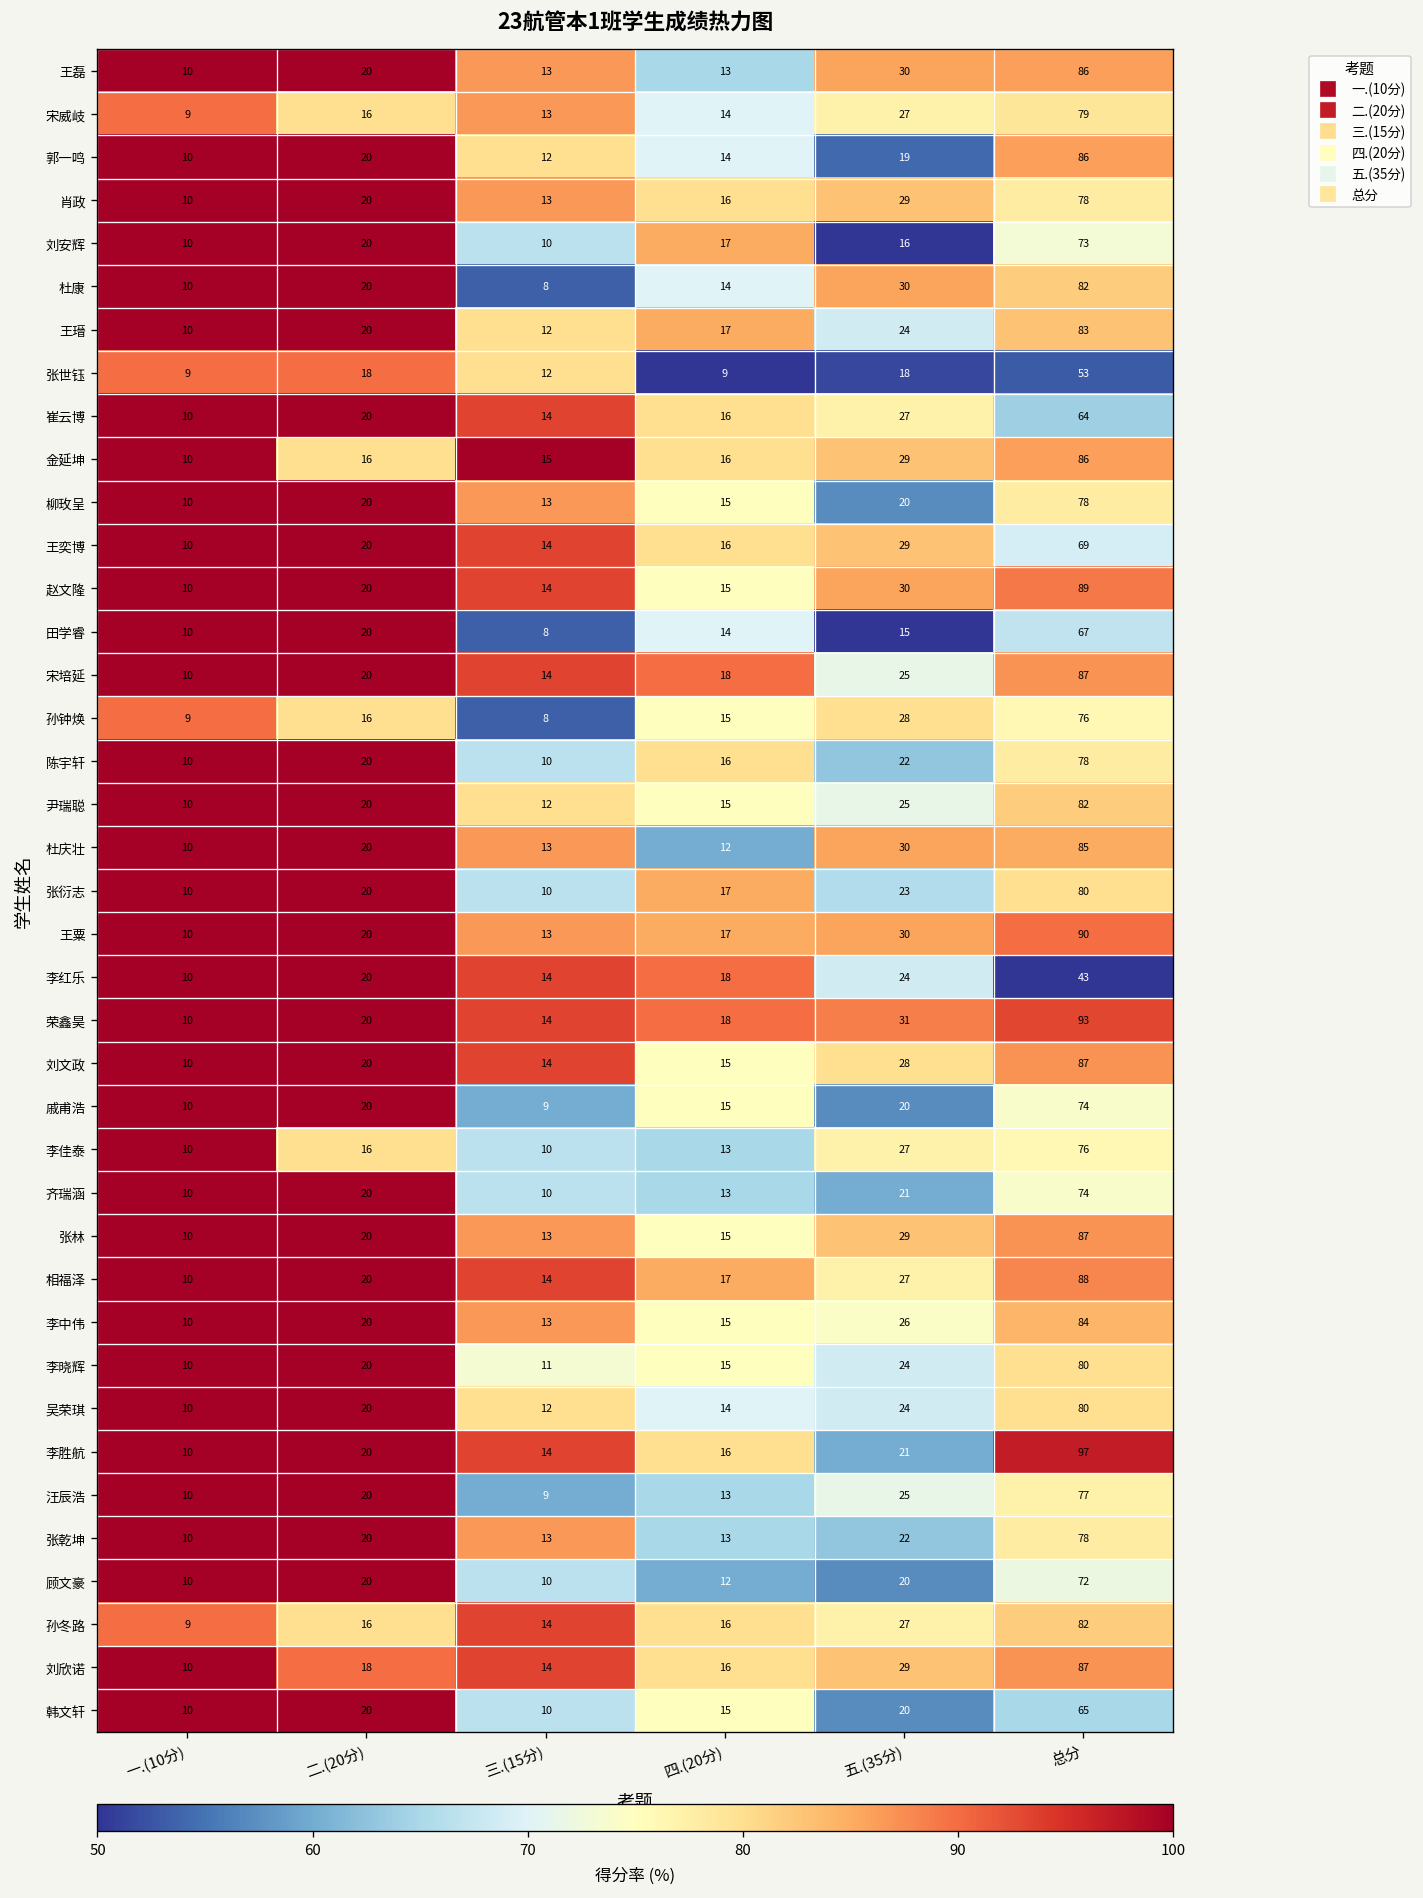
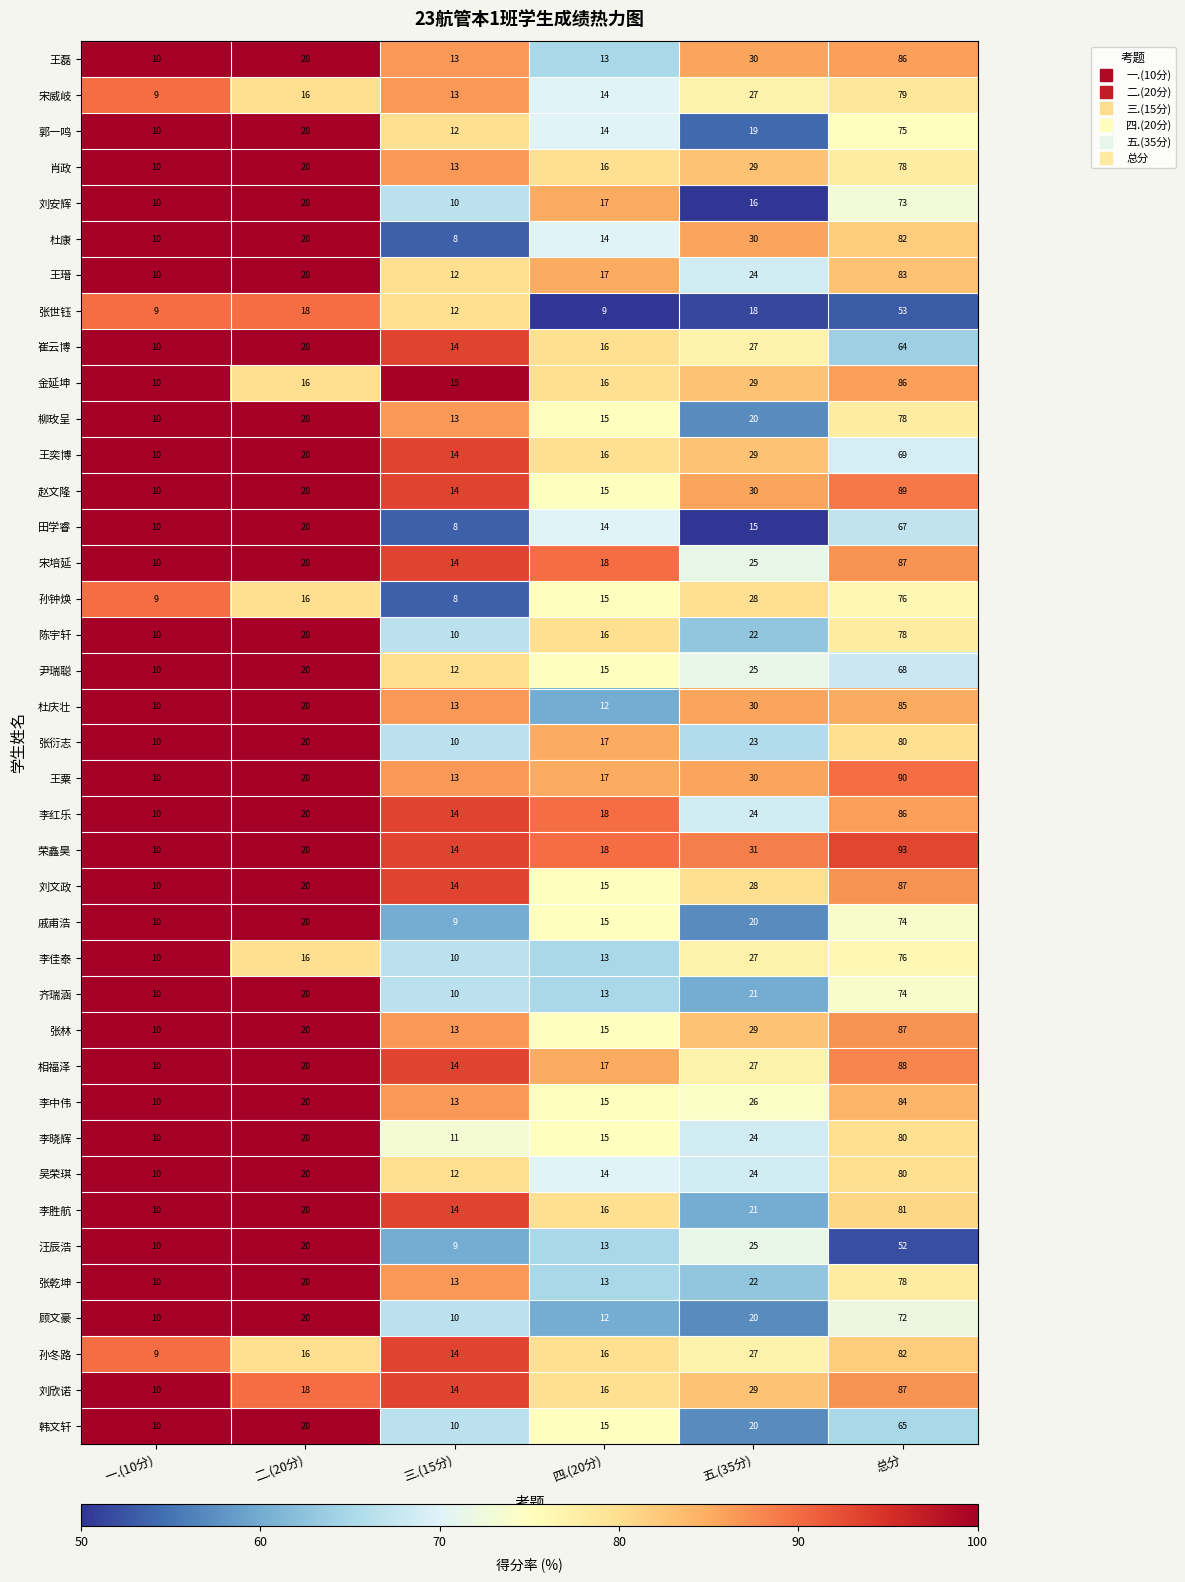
郭一鸣, 总分: 86 -> 75
尹瑞聪, 总分: 82 -> 68
李红乐, 总分: 43 -> 86
李胜航, 总分: 97 -> 81
汪辰浩, 总分: 77 -> 52
